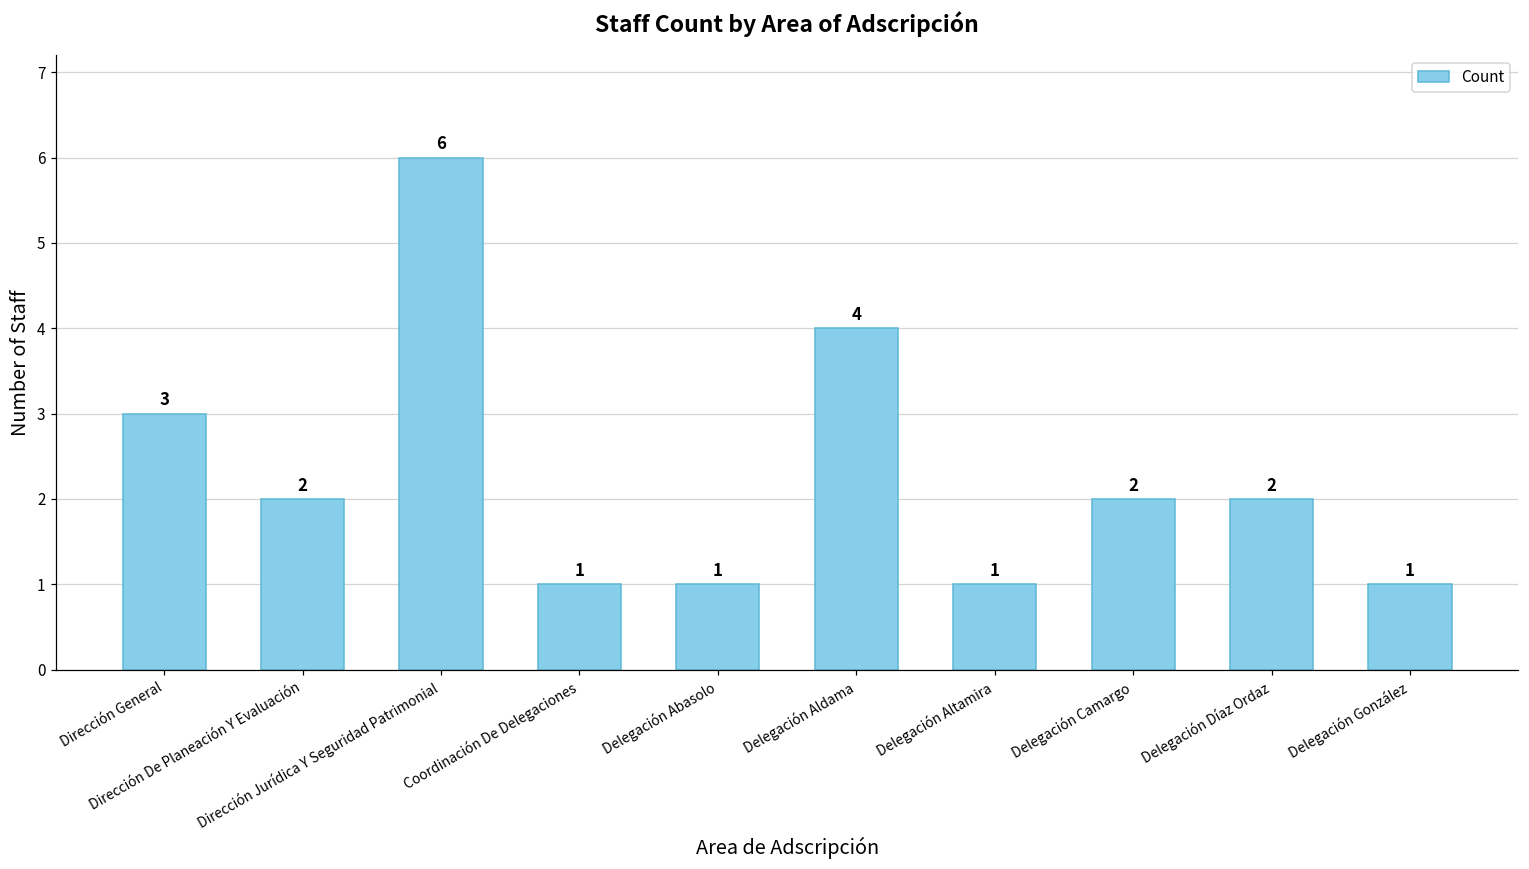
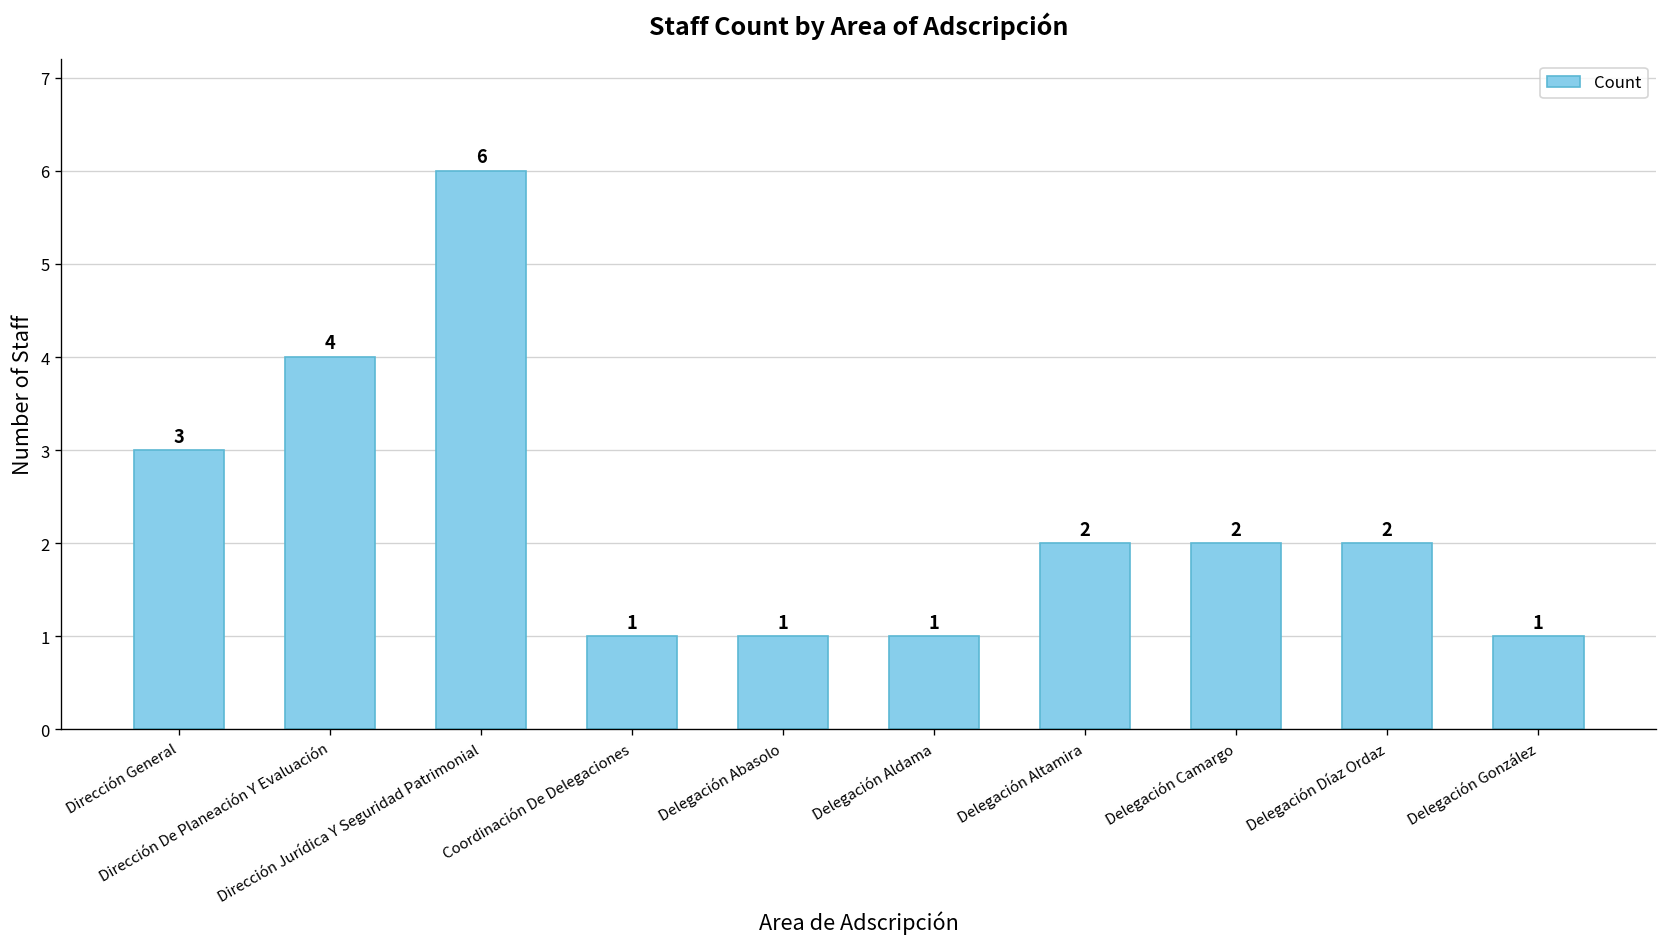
Dirección De Planeación Y Evaluación: 2 -> 4
Delegación Aldama: 4 -> 1
Delegación Altamira: 1 -> 2
